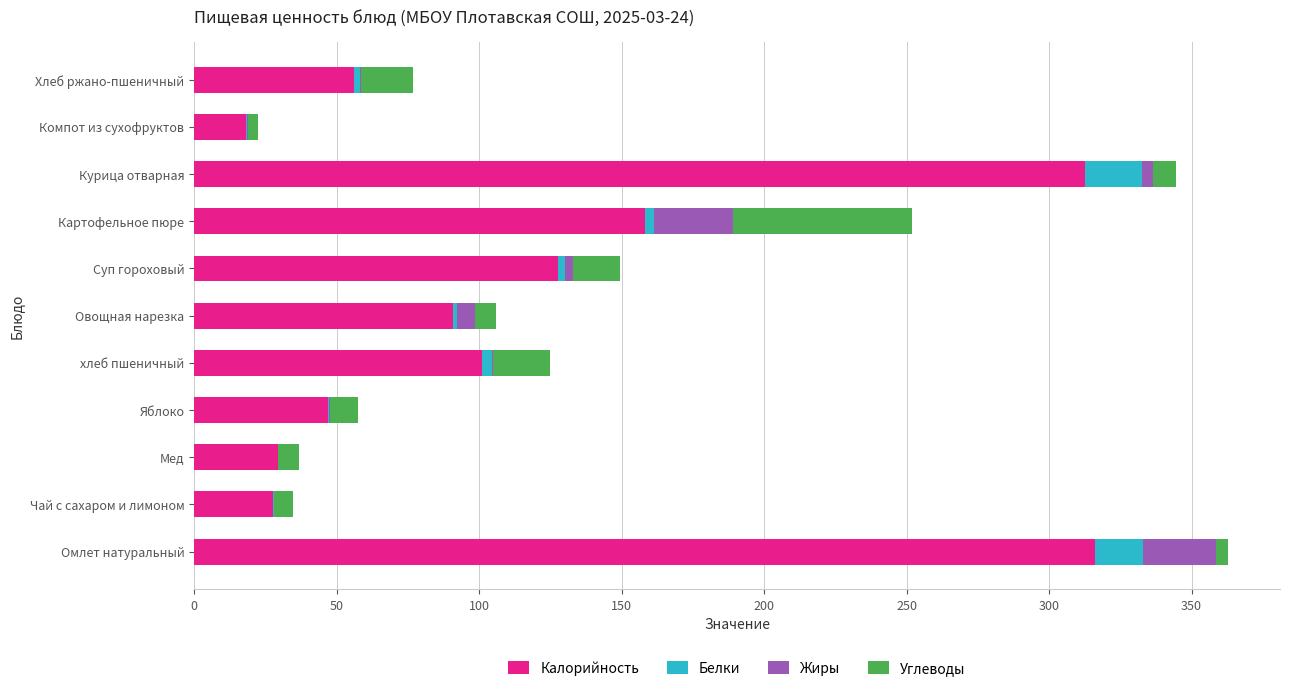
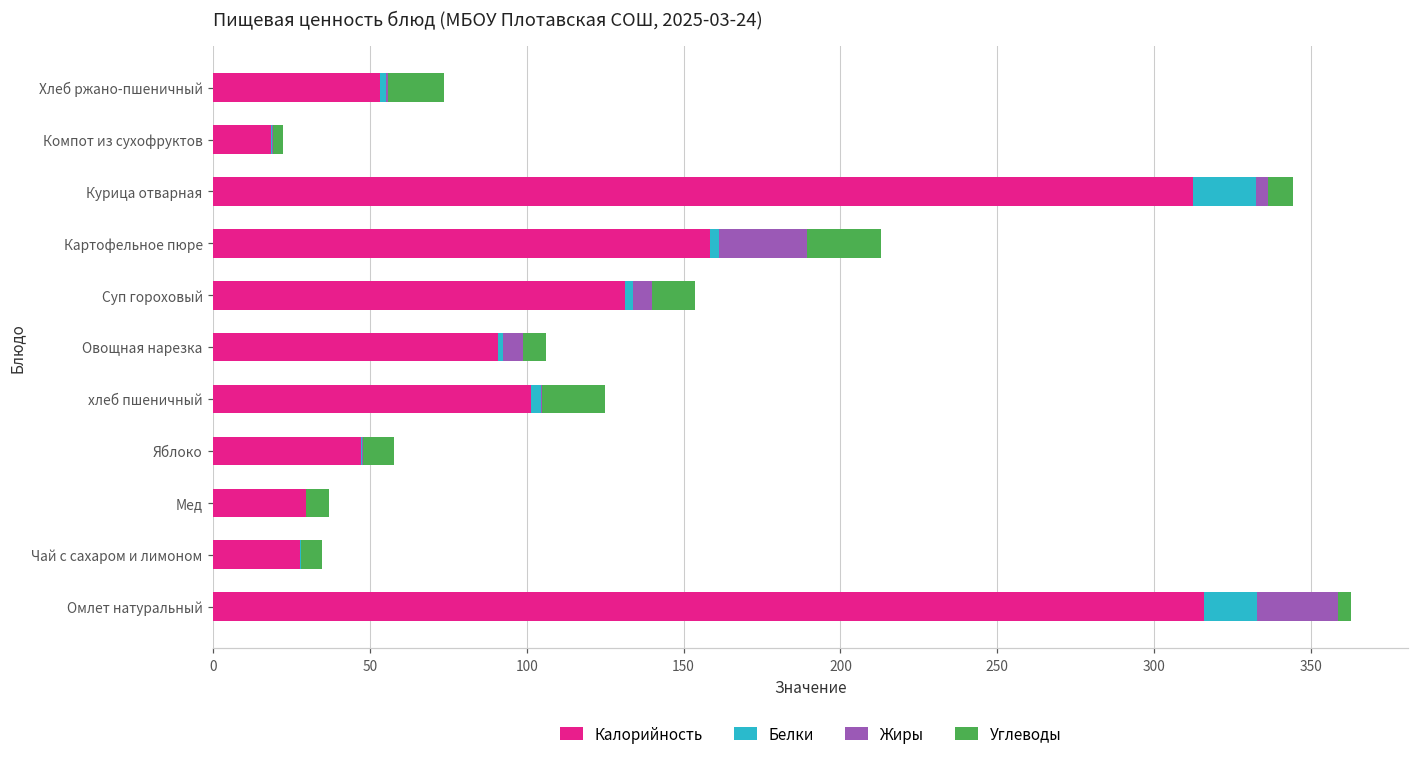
Калорийность, Хлеб ржано-пшеничный: 56 -> 53
Углеводы, Картофельное пюре: 63 -> 24
Калорийность, Суп гороховый: 128 -> 131
Жиры, Суп гороховый: 3 -> 6
Углеводы, Суп гороховый: 17 -> 14
